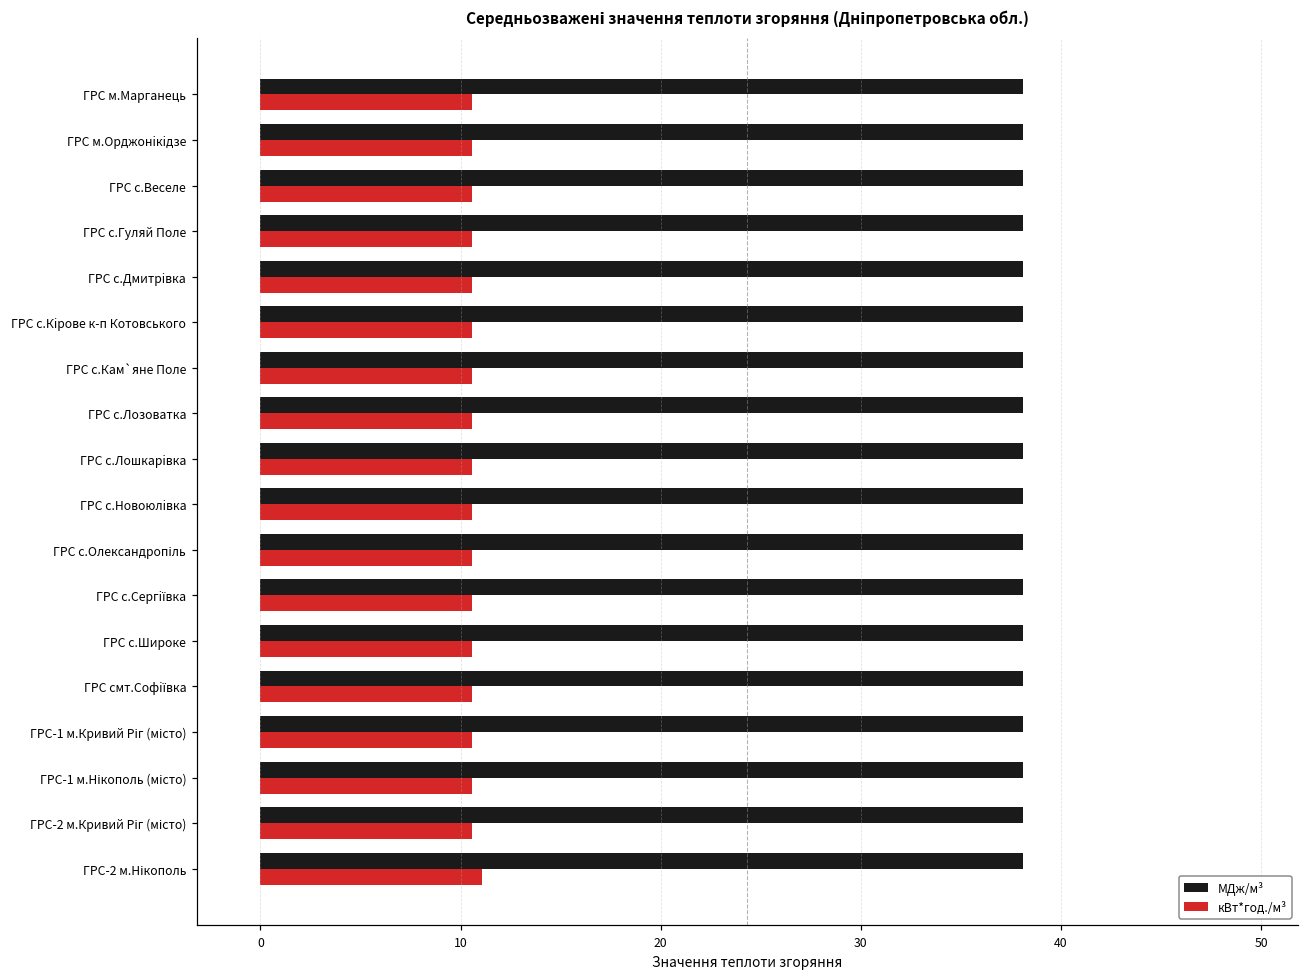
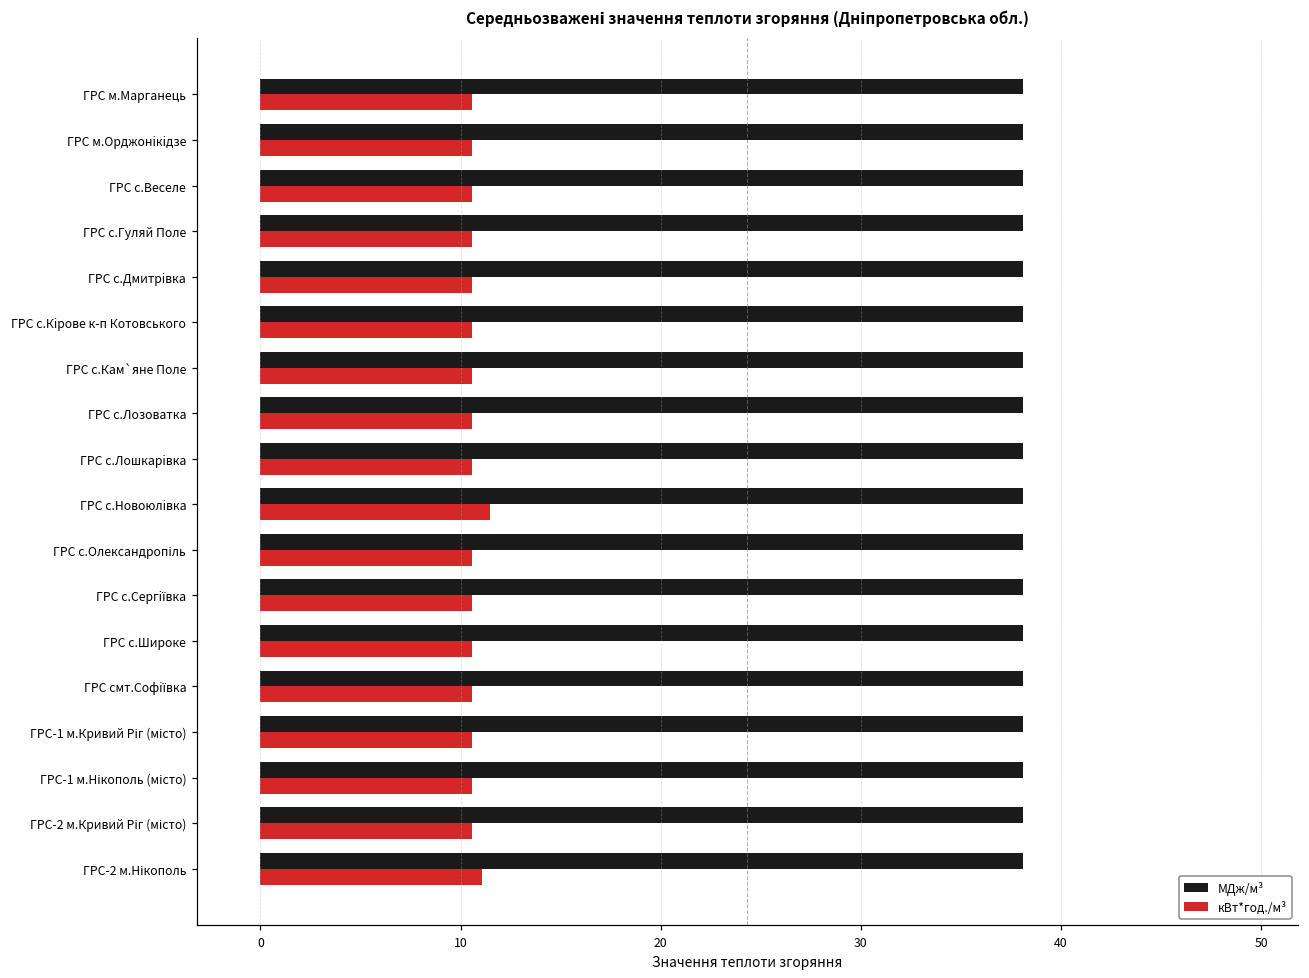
кВт*год./м³, ГРС с.Новоюлiвка: 10.6 -> 11.5
